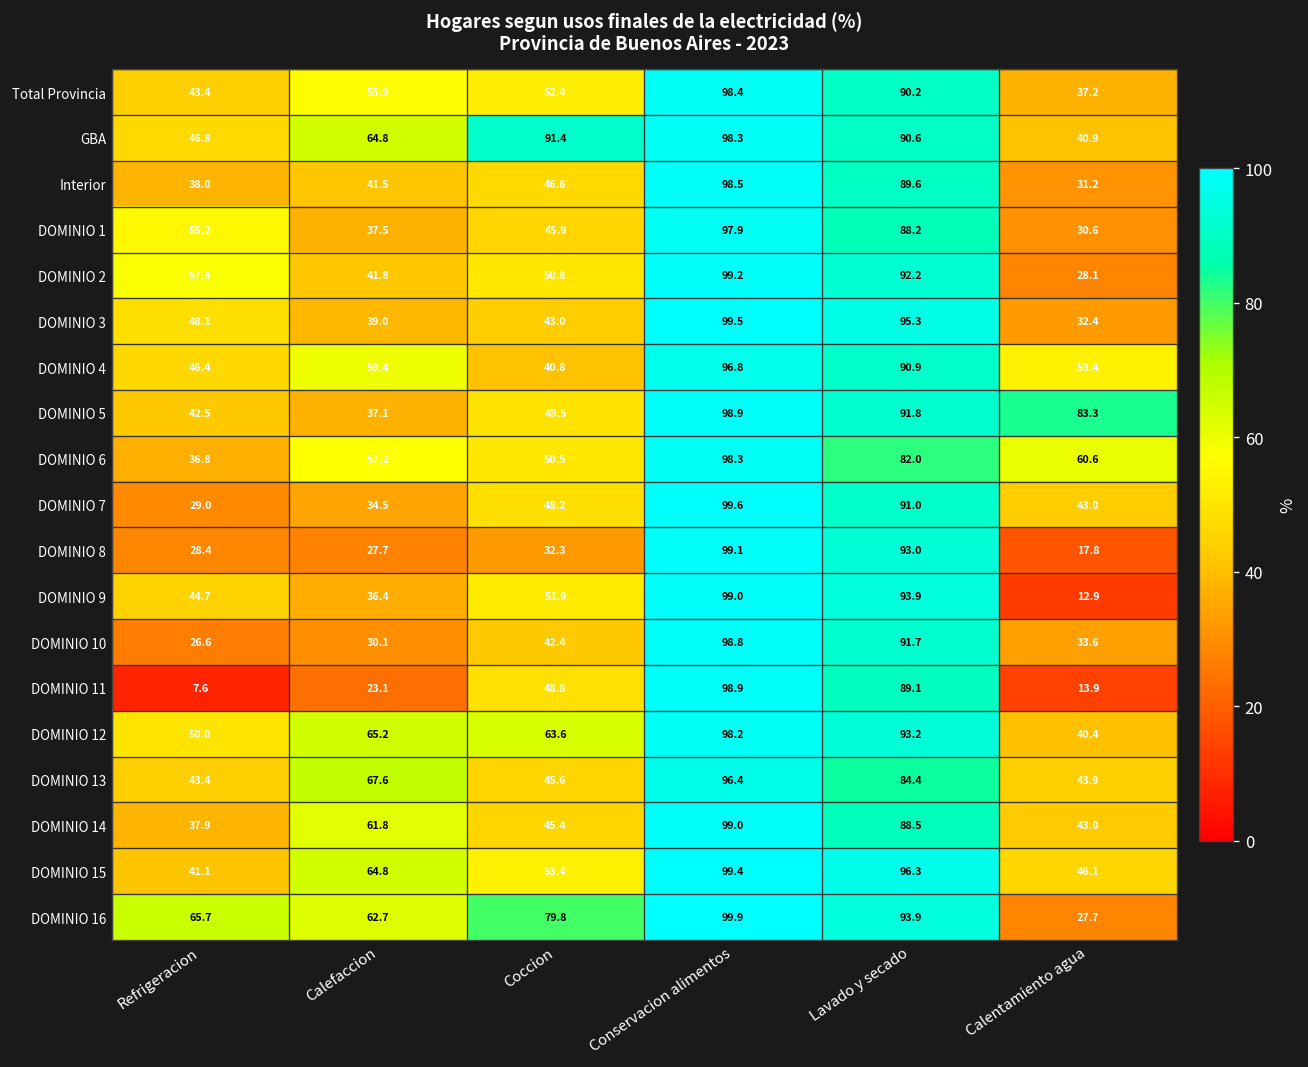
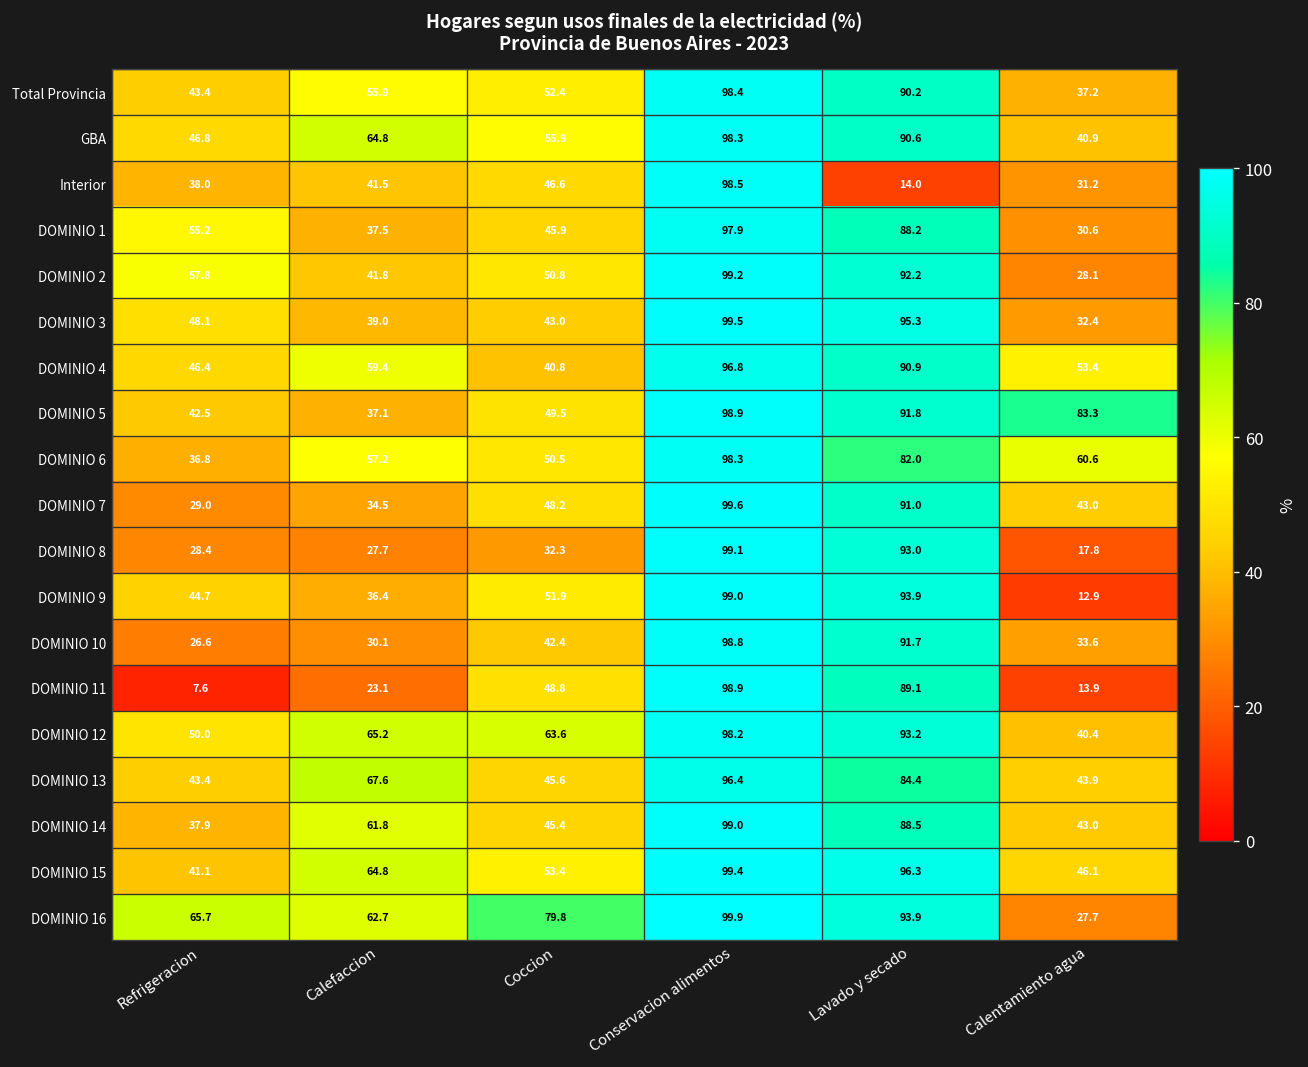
GBA, Coccion: 91.4 -> 55.9
Interior, Lavado y secado: 89.6 -> 14.0
